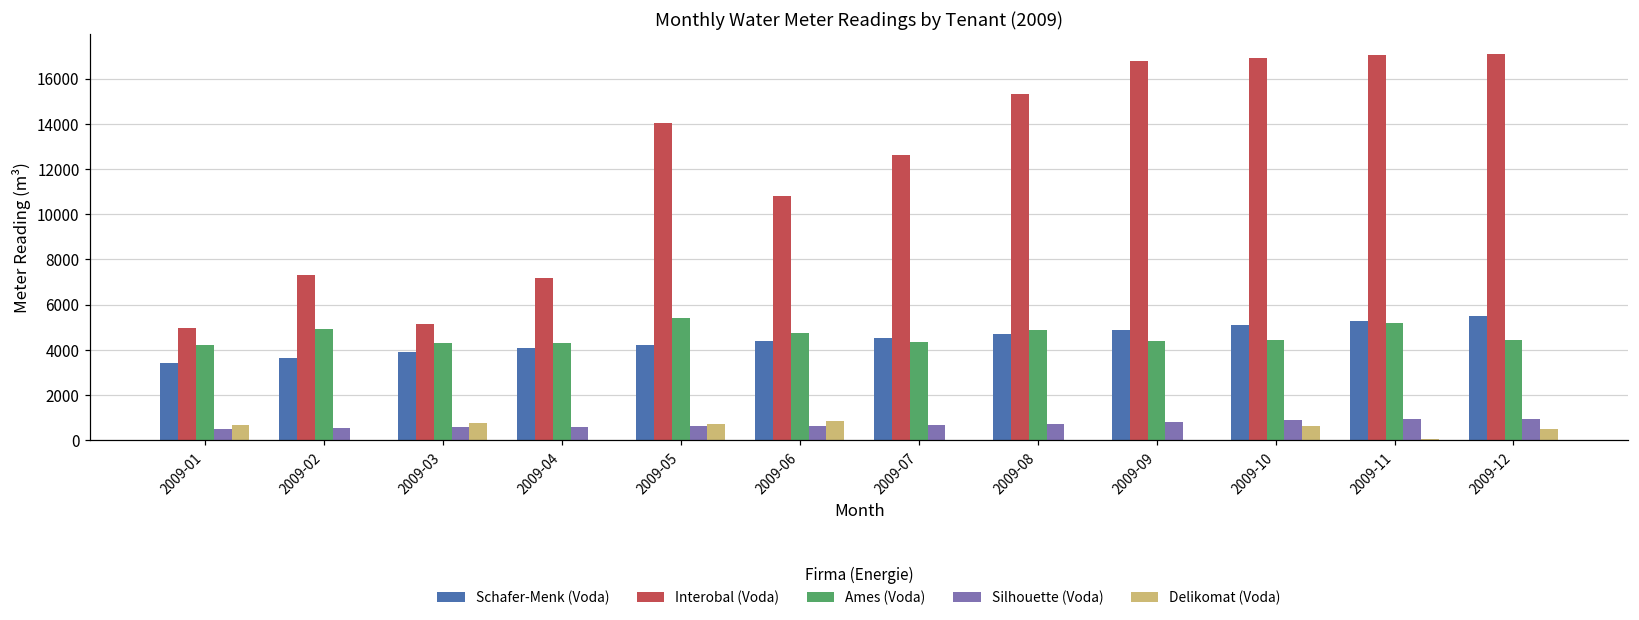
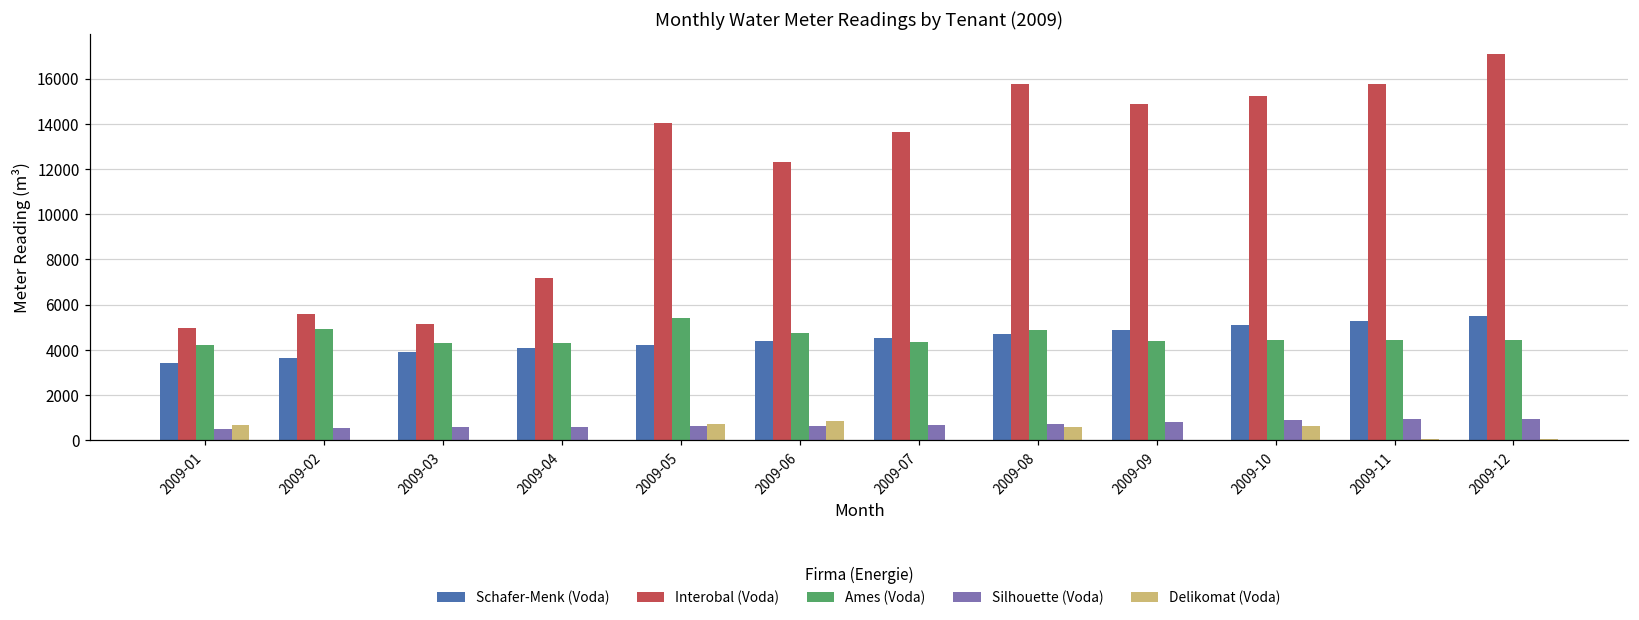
Interobal (Voda), 2009-02: 7300 -> 5600
Delikomat (Voda), 2009-03: 700 -> 0
Interobal (Voda), 2009-06: 10800 -> 12300
Interobal (Voda), 2009-07: 12600 -> 13600
Interobal (Voda), 2009-08: 15300 -> 15800
Delikomat (Voda), 2009-08: 0 -> 600
Interobal (Voda), 2009-09: 16800 -> 14900
Interobal (Voda), 2009-10: 16900 -> 15200
Interobal (Voda), 2009-11: 17000 -> 15800
Ames (Voda), 2009-11: 5200 -> 4400
Delikomat (Voda), 2009-12: 500 -> 0
